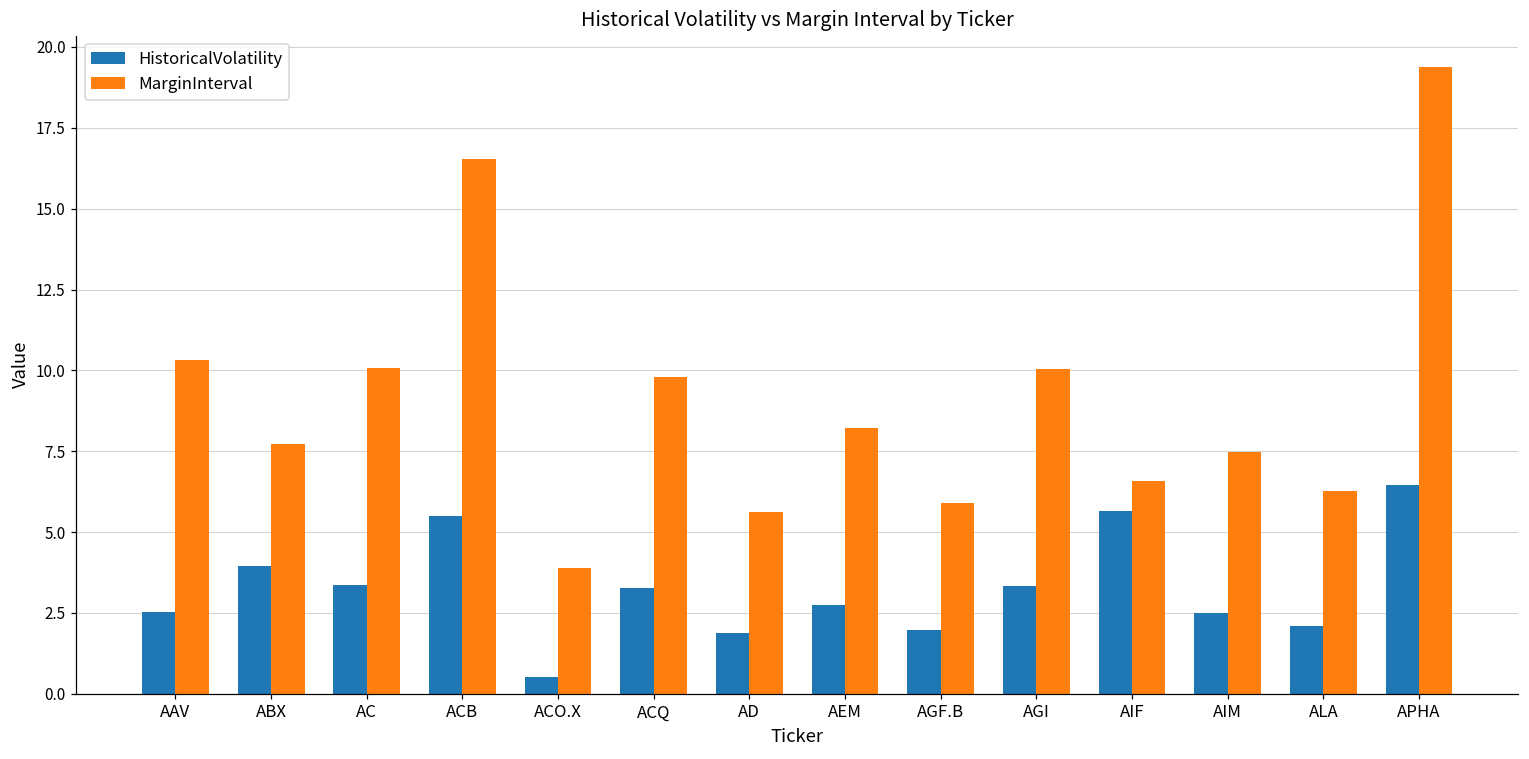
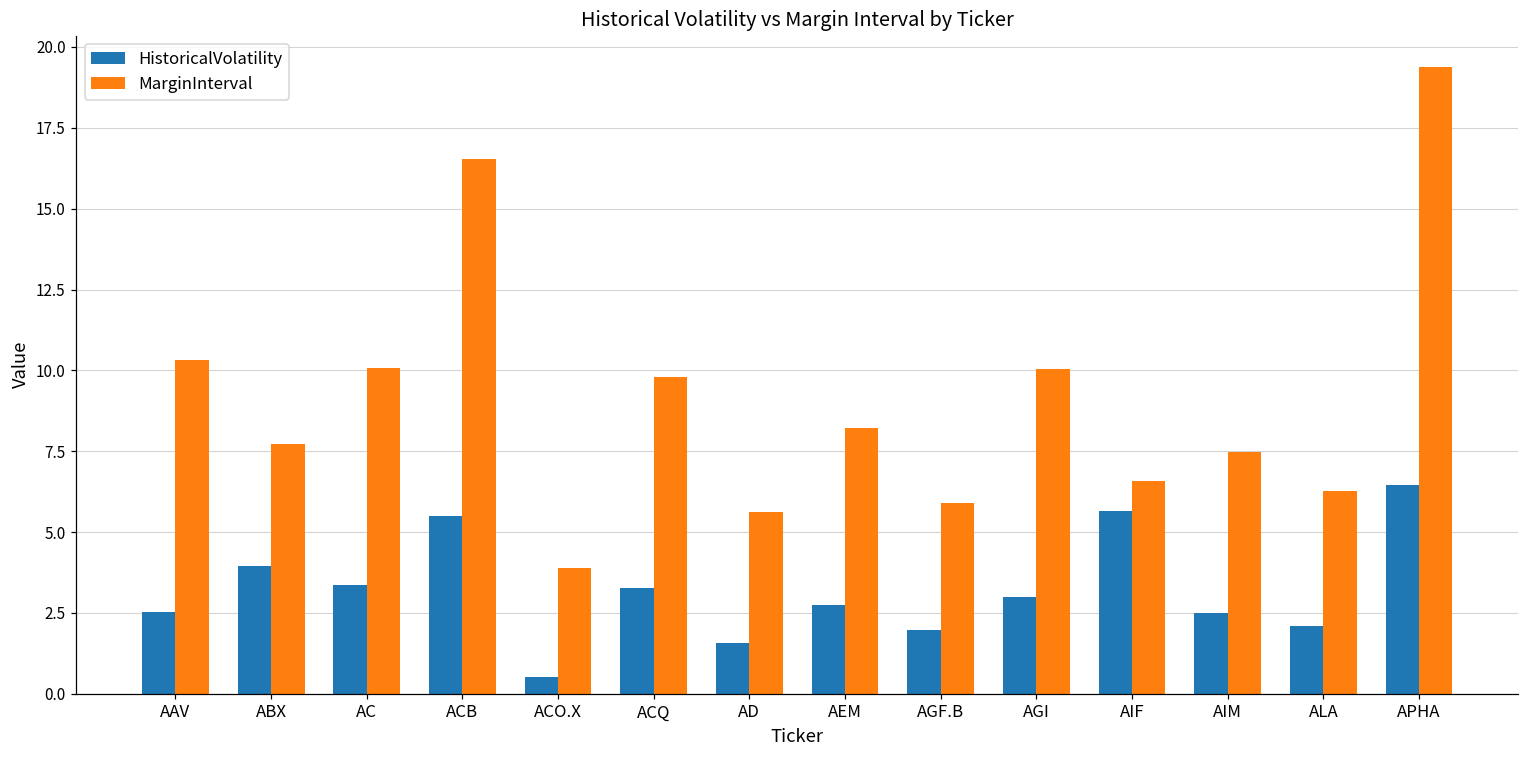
HistoricalVolatility, AD: 1.9 -> 1.6
HistoricalVolatility, AGI: 3.3 -> 3.0
